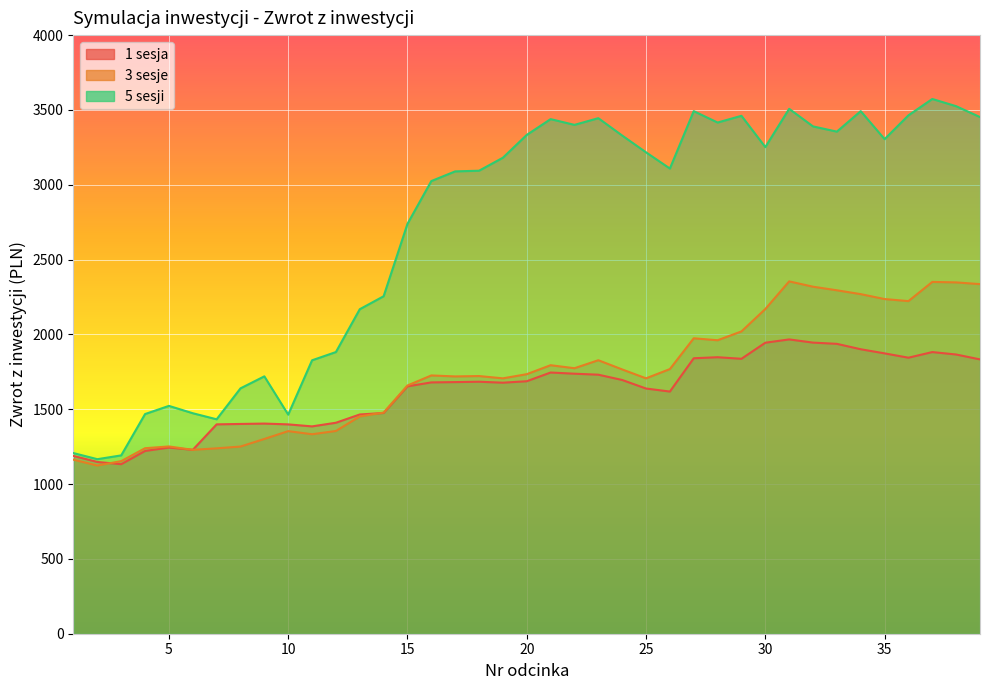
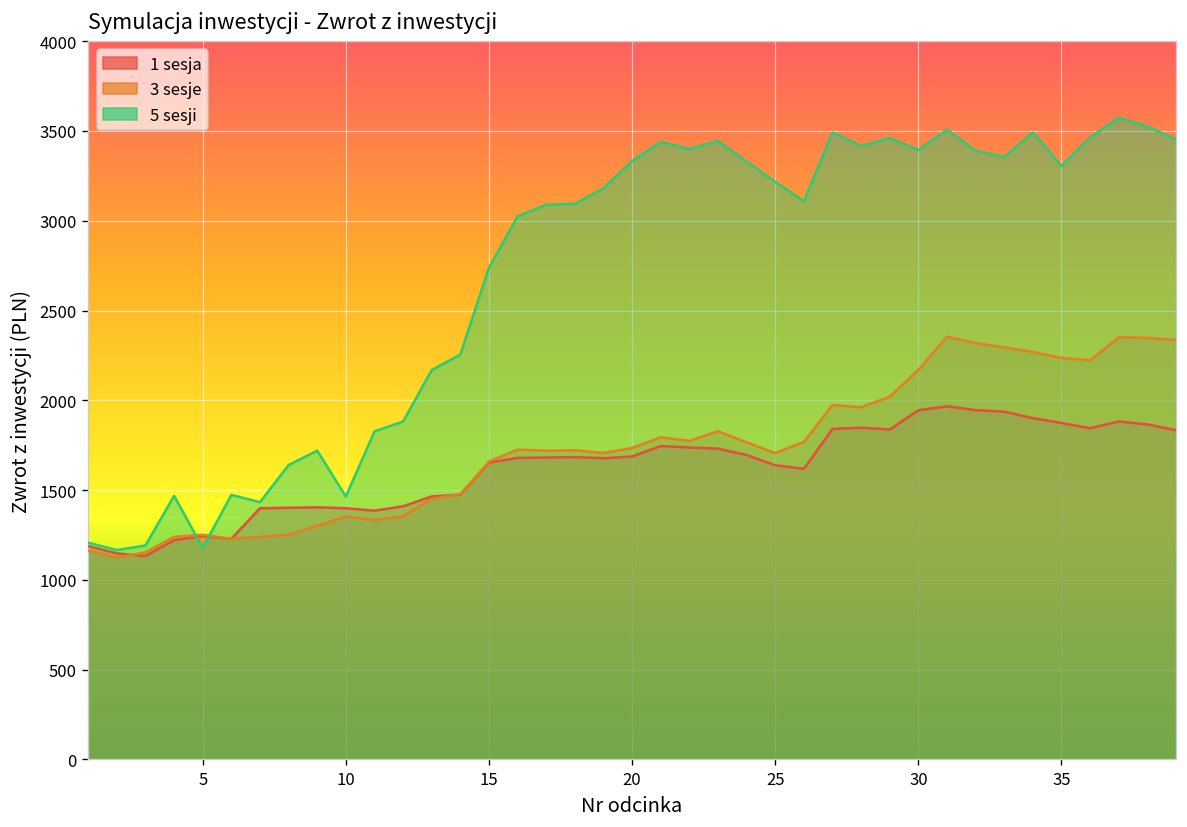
5 sesji, 5: 1520 -> 1180
5 sesji, 30: 3250 -> 3390
